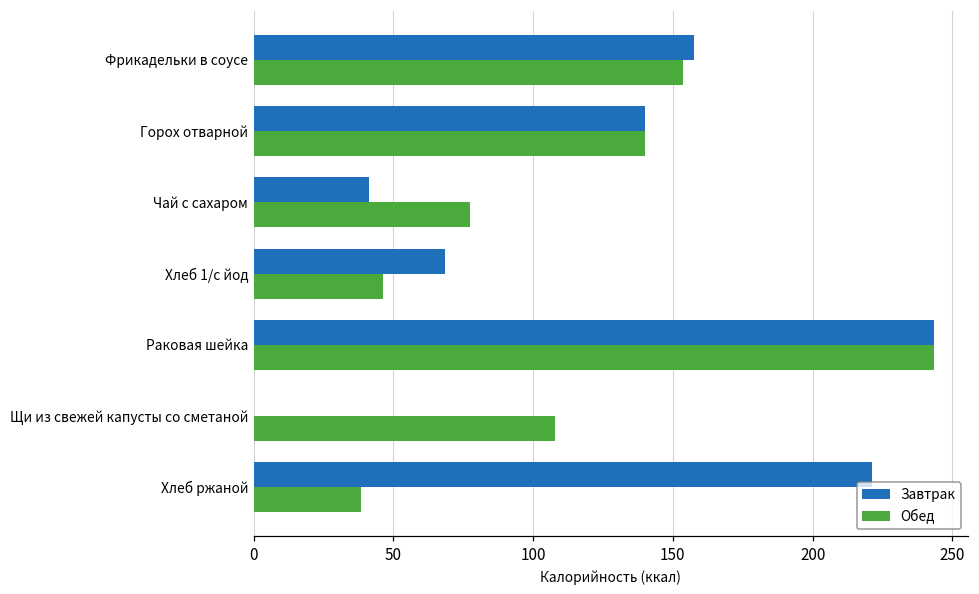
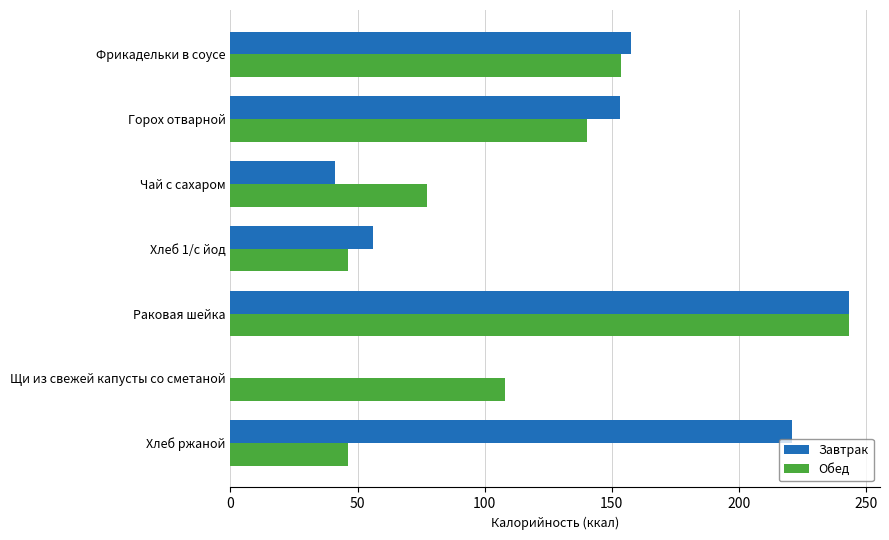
Завтрак, Горох отварной: 140 -> 153
Завтрак, Хлеб 1/с йод: 68 -> 56
Обед, Хлеб ржаной: 38 -> 46
